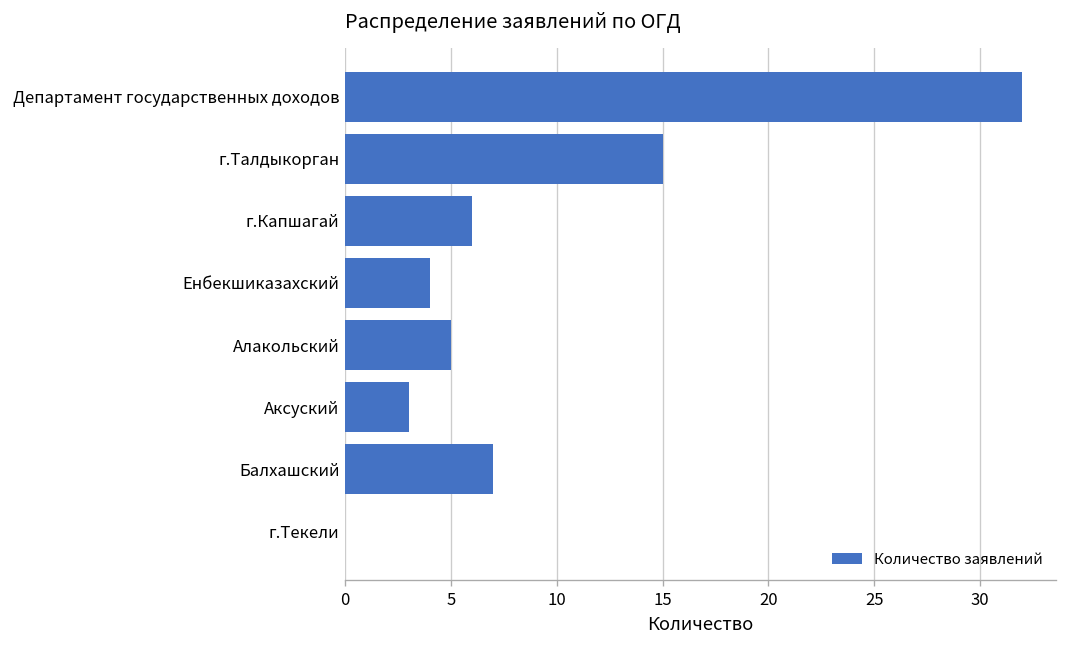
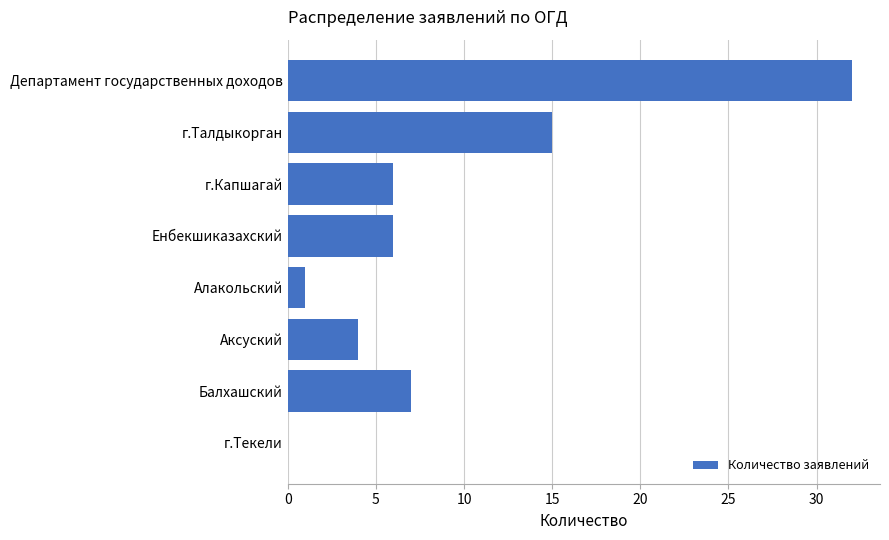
Енбекшиказахский: 4 -> 6
Алакольский: 5 -> 1
Аксуский: 3 -> 4
